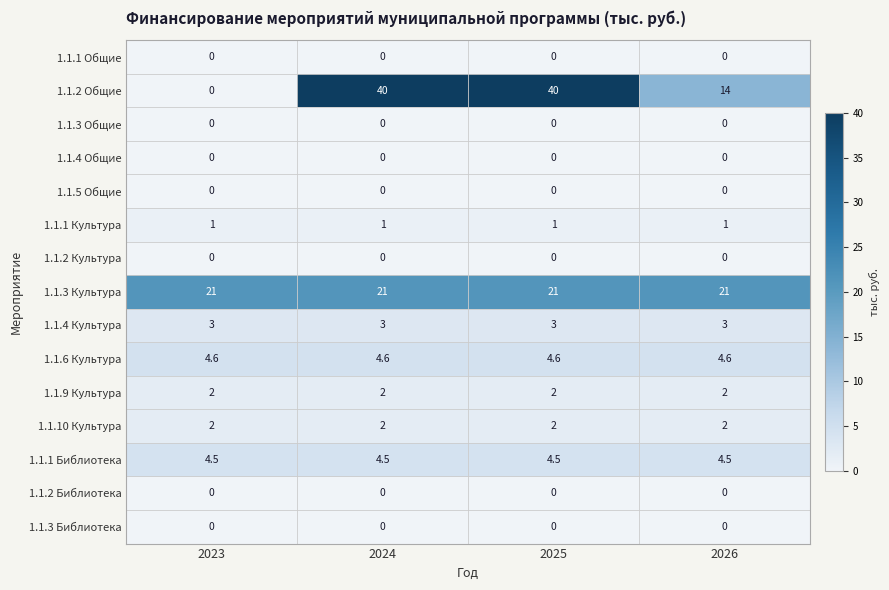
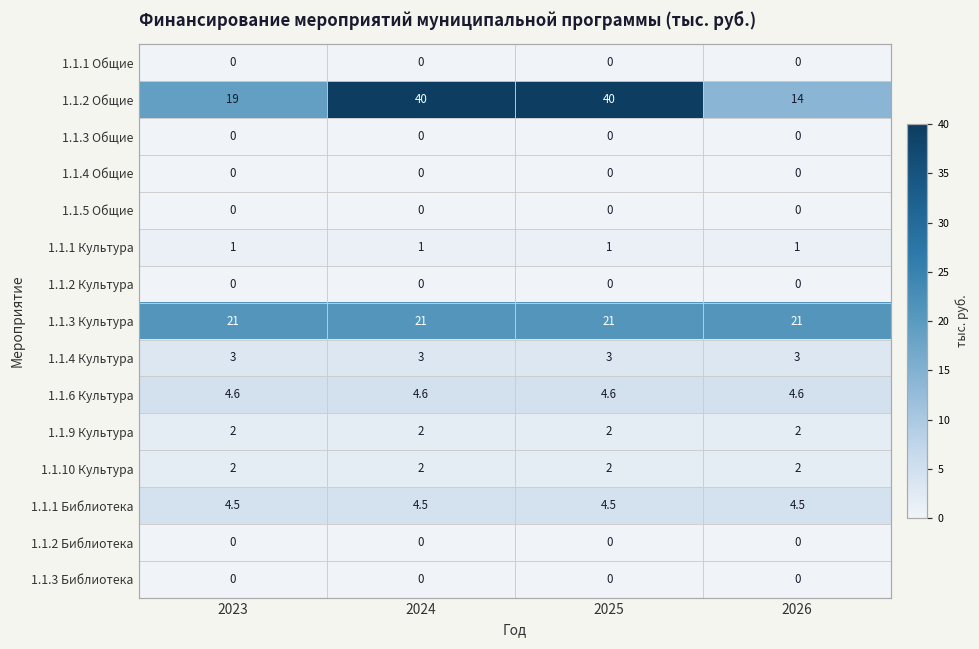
1.1.2 Общие, 2023: 0 -> 19
